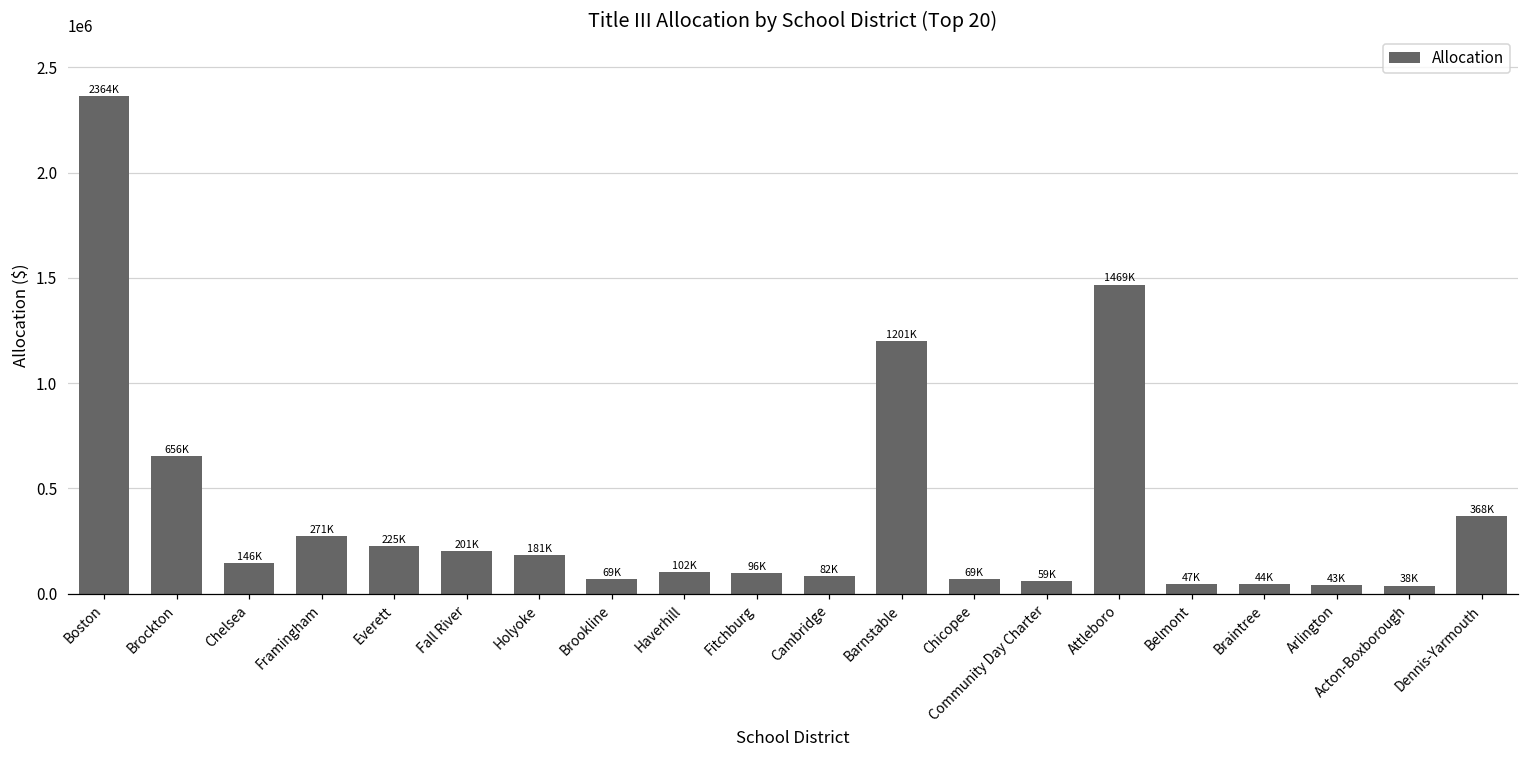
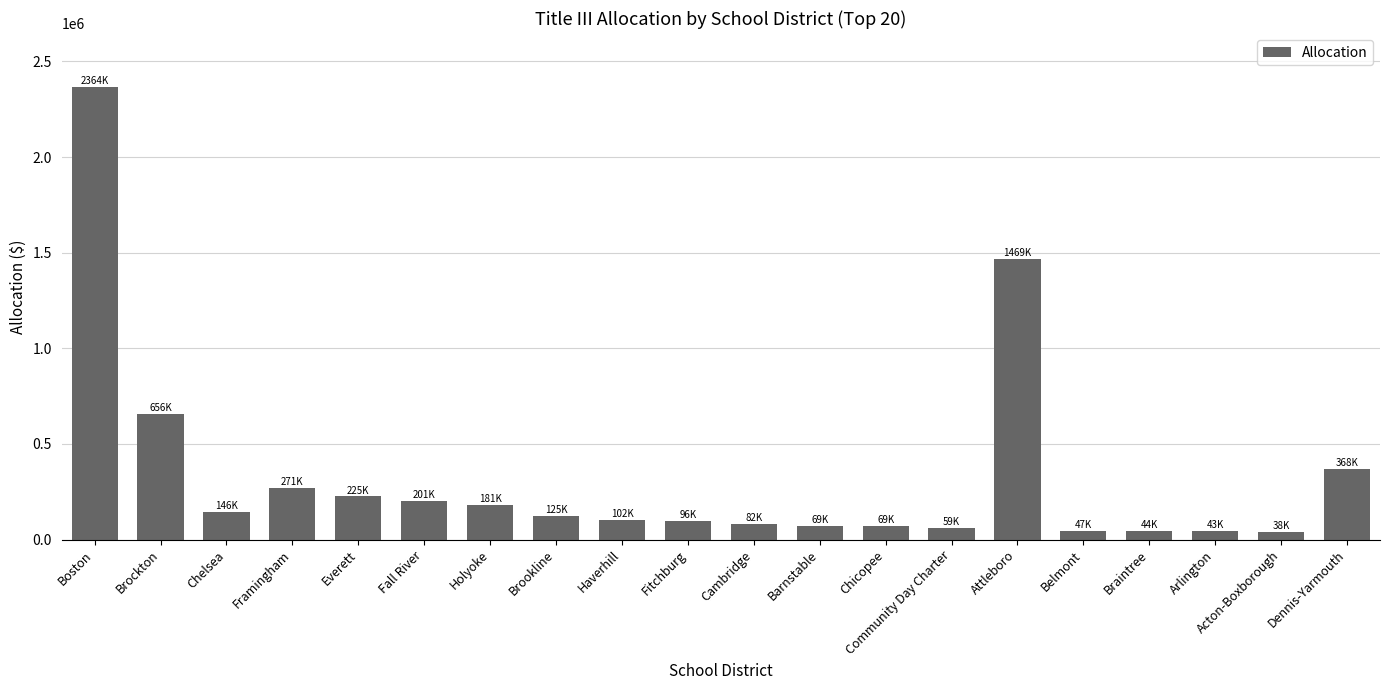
Brookline: 69K -> 125K
Barnstable: 1201K -> 69K
